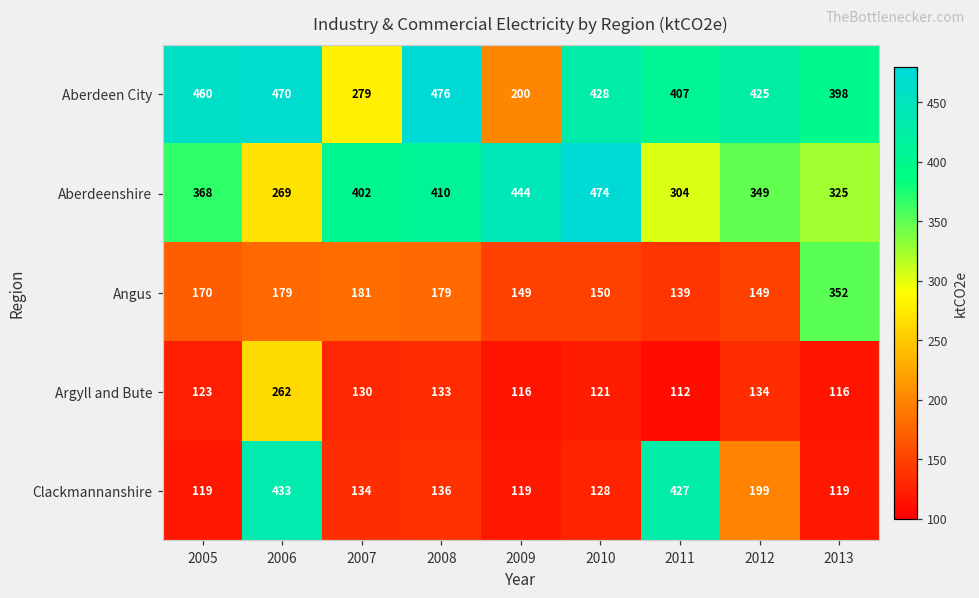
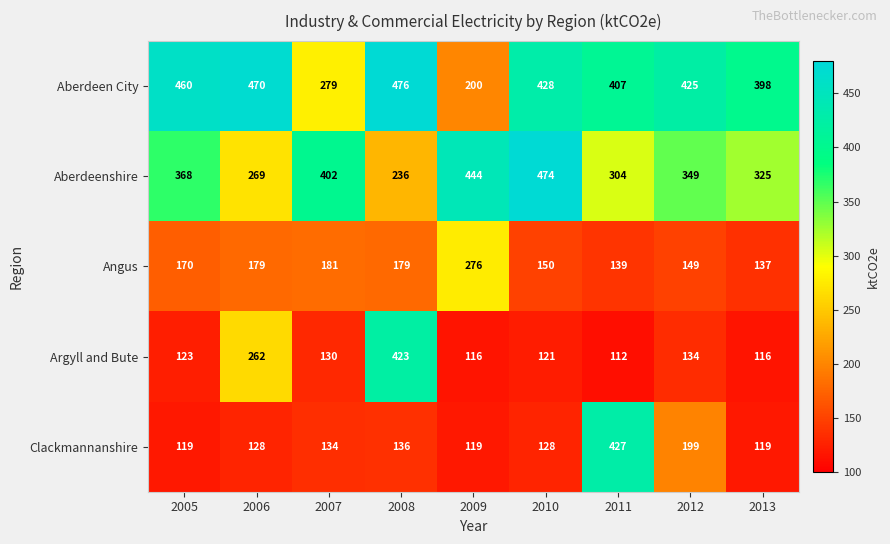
Aberdeenshire, 2008: 410 -> 236
Angus, 2009: 149 -> 276
Angus, 2013: 352 -> 137
Argyll and Bute, 2008: 133 -> 423
Clackmannanshire, 2006: 433 -> 128
